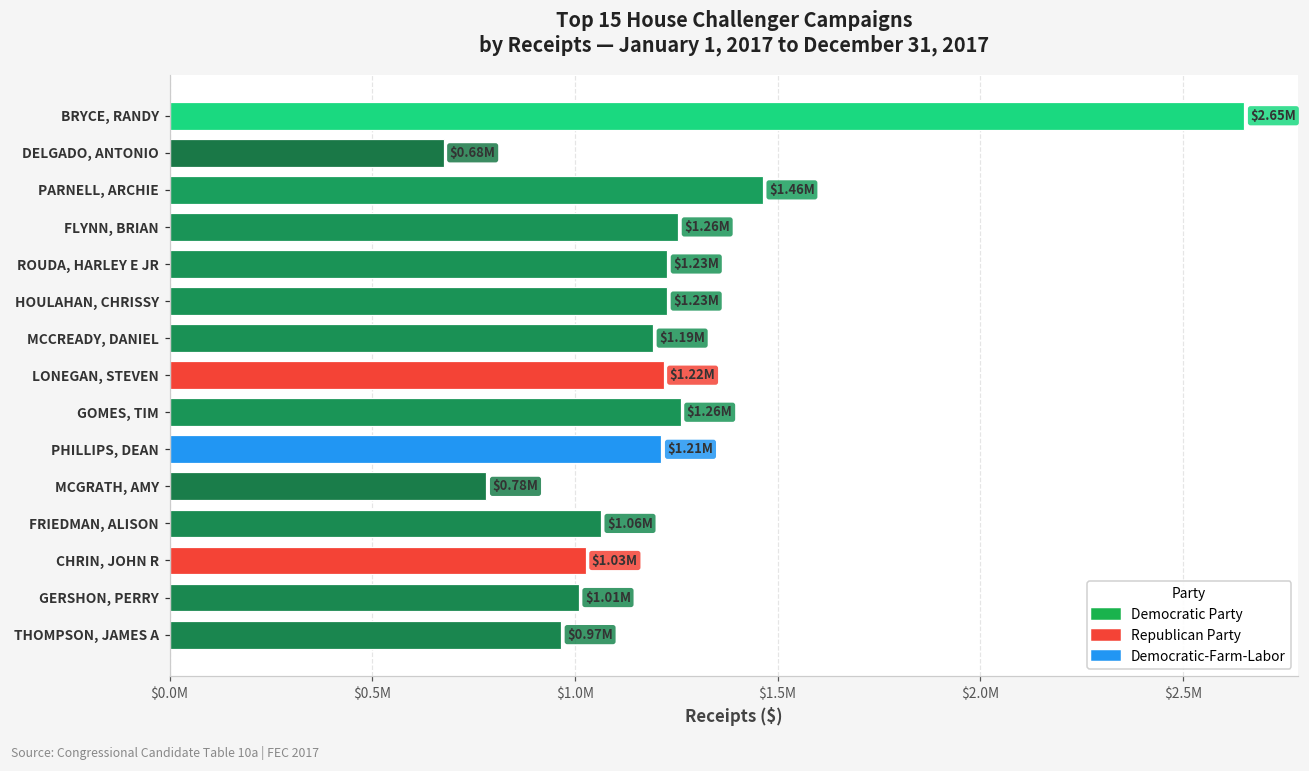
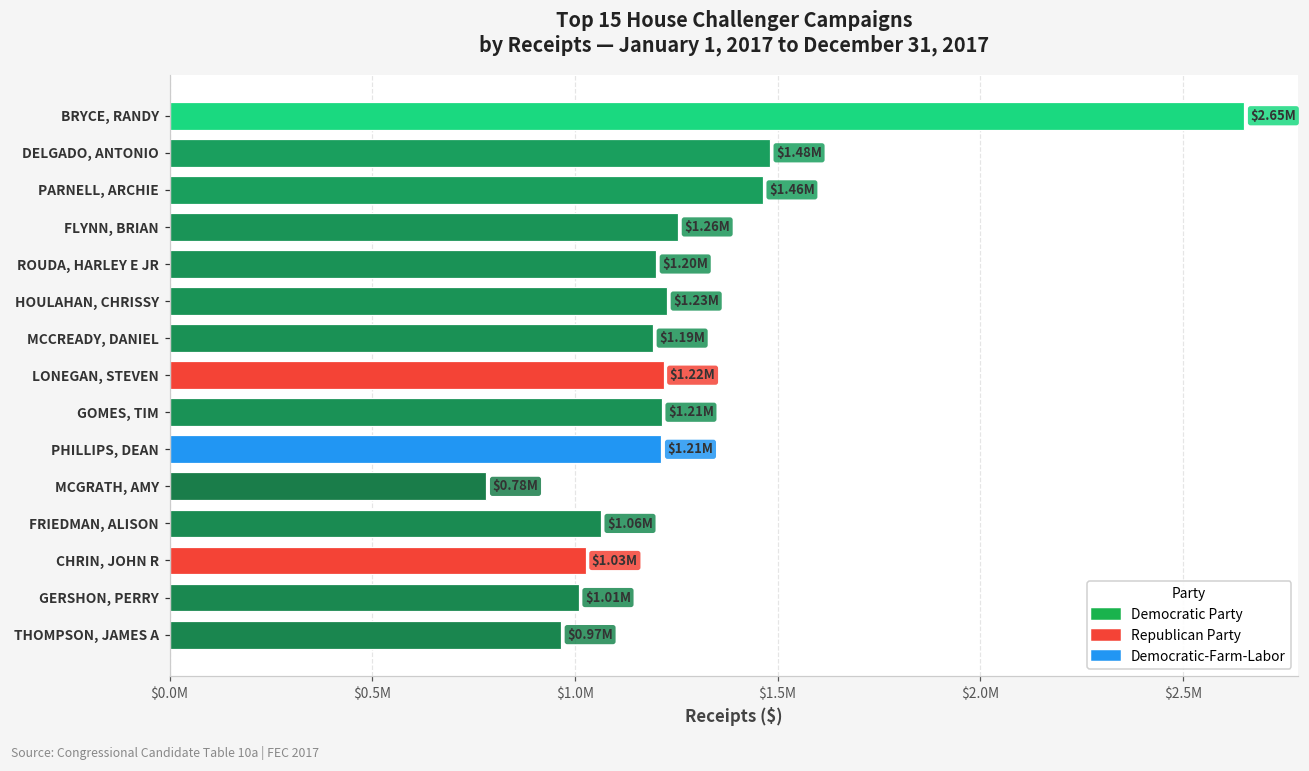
DELGADO, ANTONIO: $0.68M -> $1.48M
ROUDA, HARLEY E JR: $1.23M -> $1.20M
GOMES, TIM: $1.26M -> $1.21M
